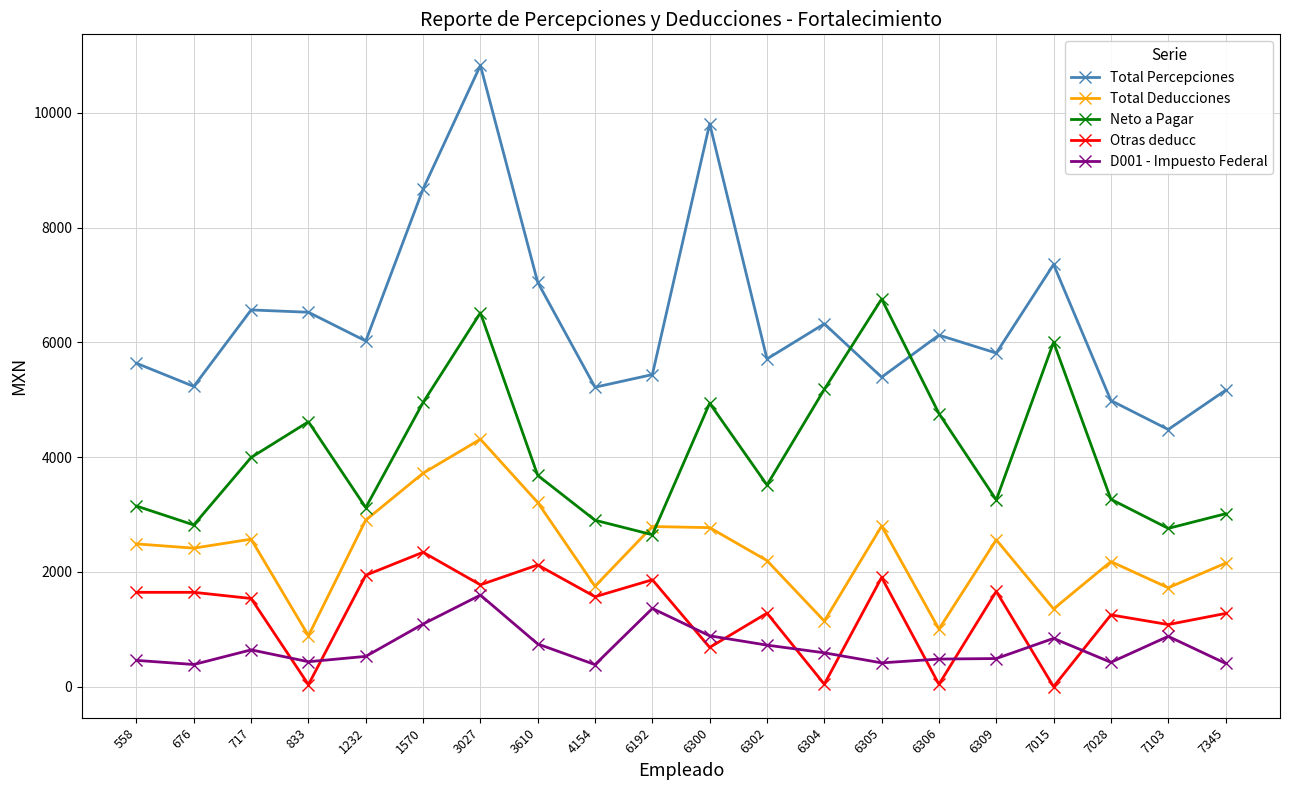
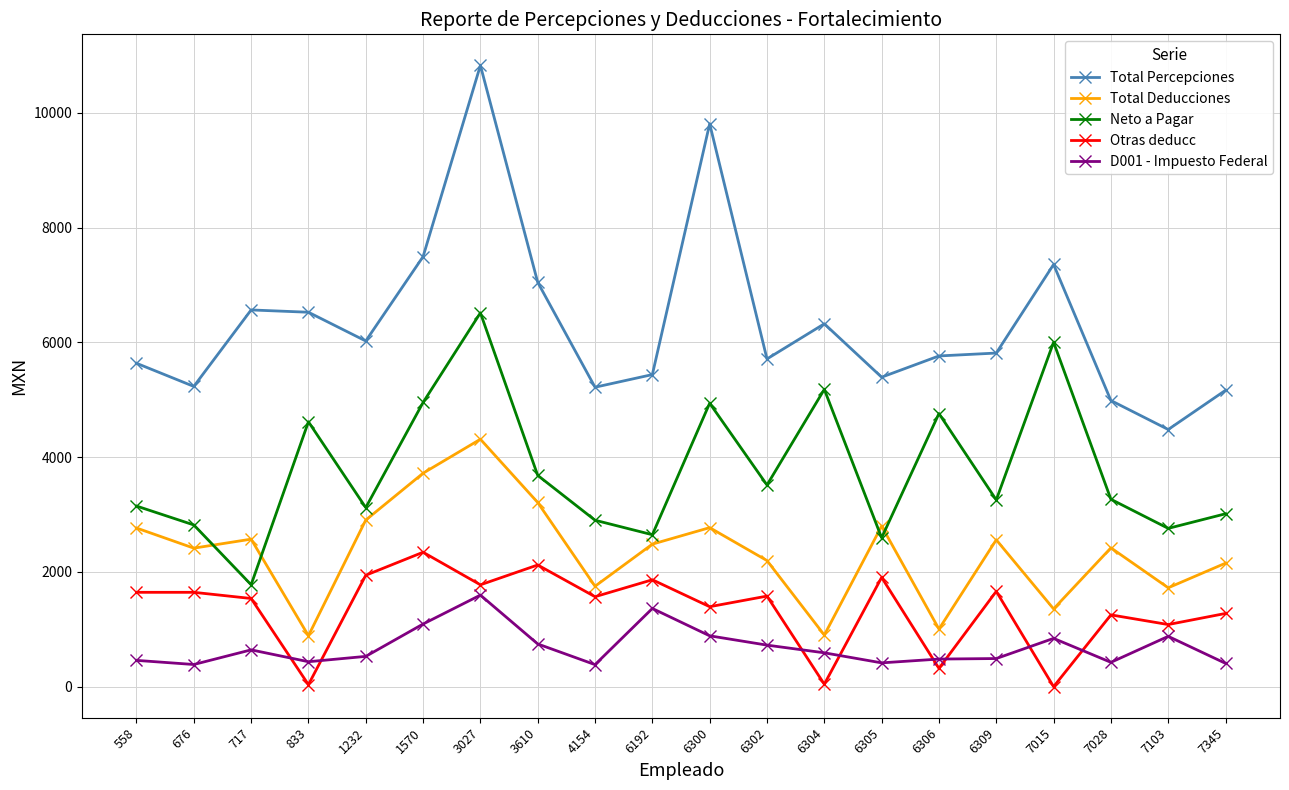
Total Deducciones, 558: 2500 -> 2800
Neto a Pagar, 717: 4000 -> 1800
Total Percepciones, 1570: 8700 -> 7500
Total Deducciones, 6192: 2800 -> 2500
Otras deducc, 6300: 700 -> 1400
Otras deducc, 6302: 1300 -> 1600
Total Deducciones, 6304: 1100 -> 900
Neto a Pagar, 6305: 6800 -> 2600
Total Percepciones, 6306: 6100 -> 5800
Otras deducc, 6306: 0 -> 300
Total Deducciones, 7028: 2200 -> 2400
